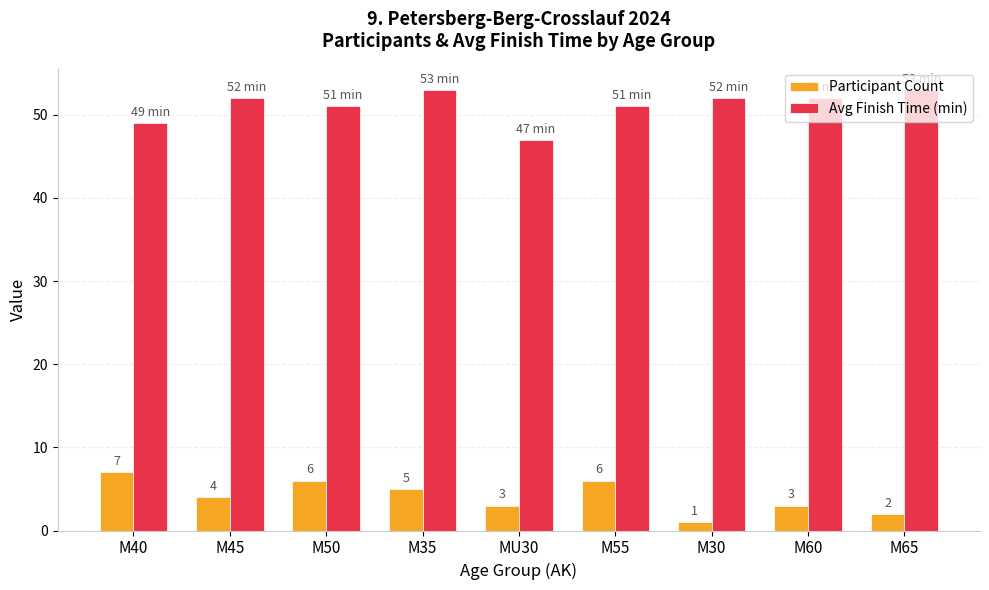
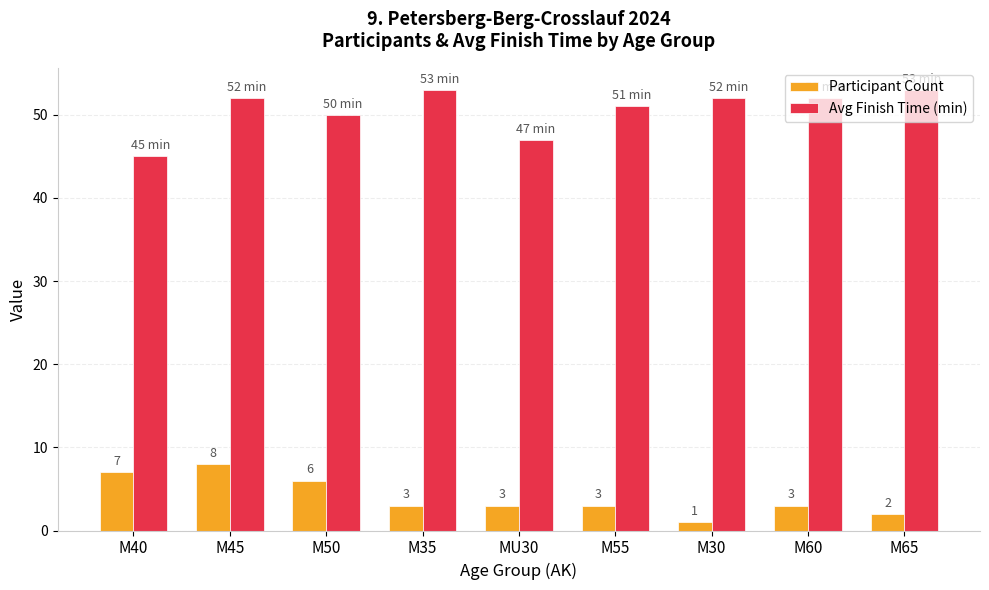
Avg Finish Time (min), M40: 49 -> 45
Participant Count, M45: 4 -> 8
Avg Finish Time (min), M50: 51 -> 50
Participant Count, M35: 5 -> 3
Participant Count, M55: 6 -> 3
